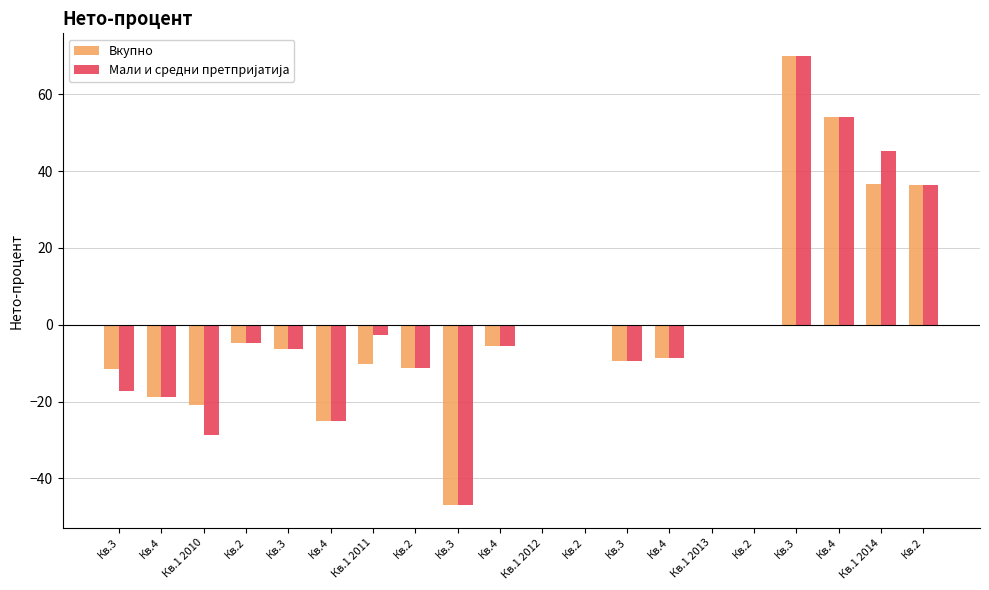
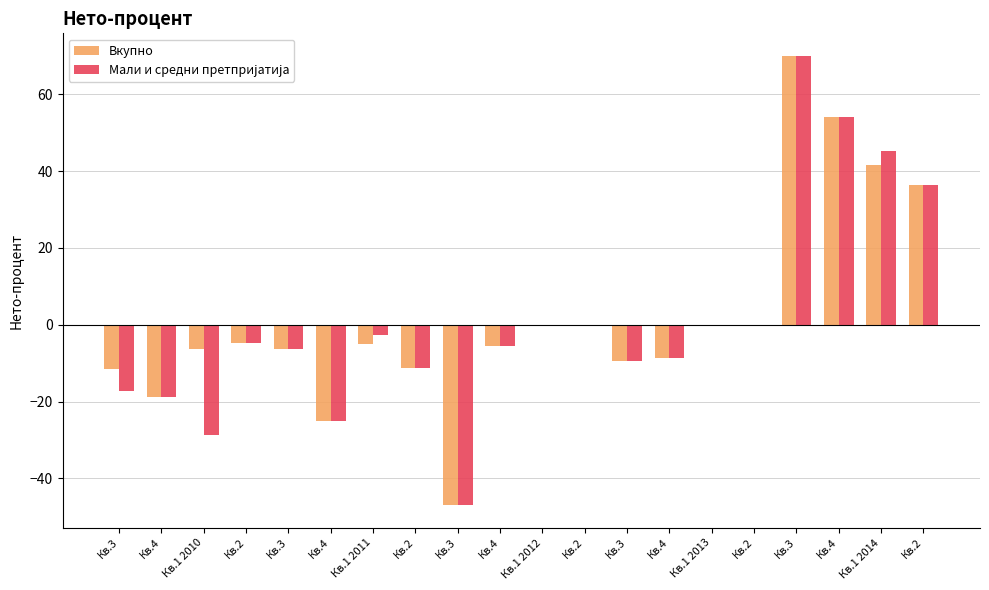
Вкупно, Кв.1 2010: -21 -> -6
Вкупно, Кв.1 2011: -10 -> -5
Вкупно, Кв.1 2014: 37 -> 42
